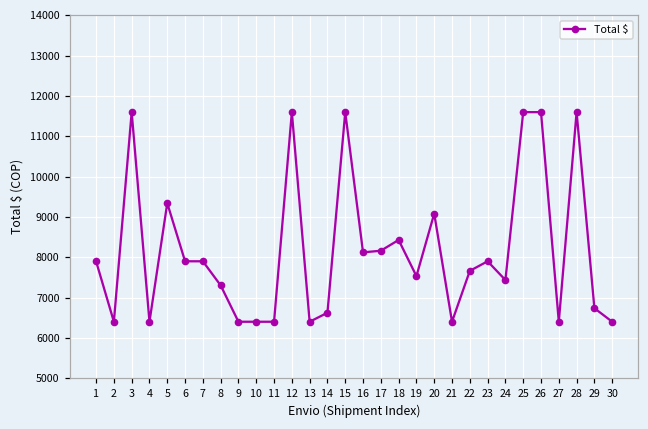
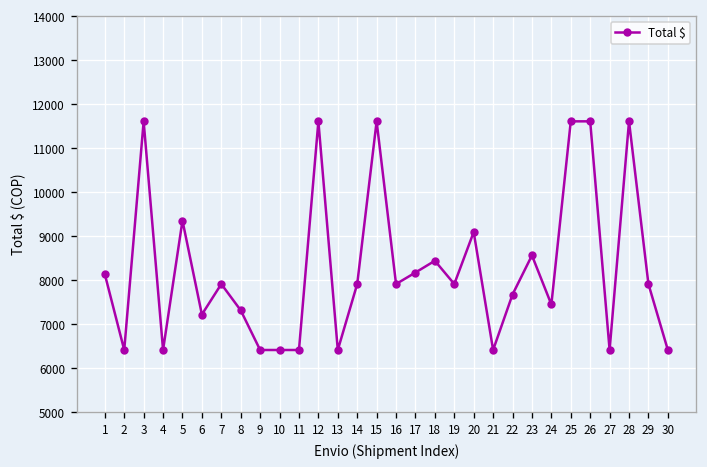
1: 7900 -> 8100
6: 7900 -> 7200
14: 6600 -> 7900
16: 8100 -> 7900
19: 7500 -> 7900
23: 7900 -> 8600
29: 6700 -> 7900
